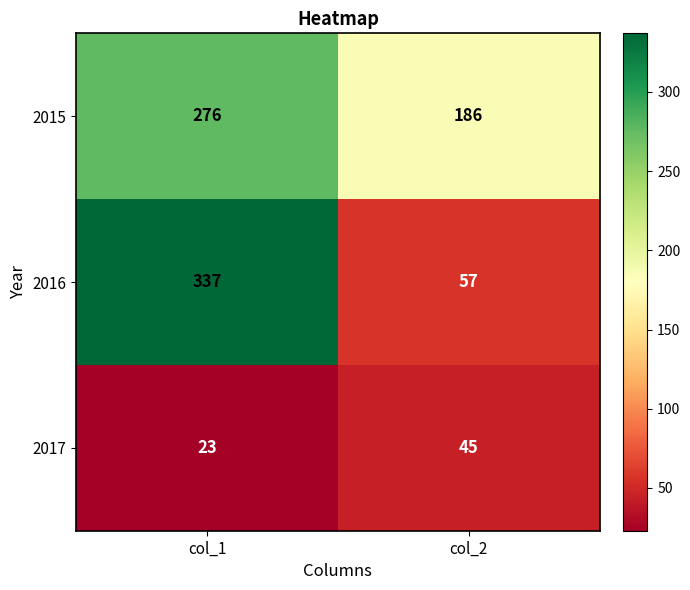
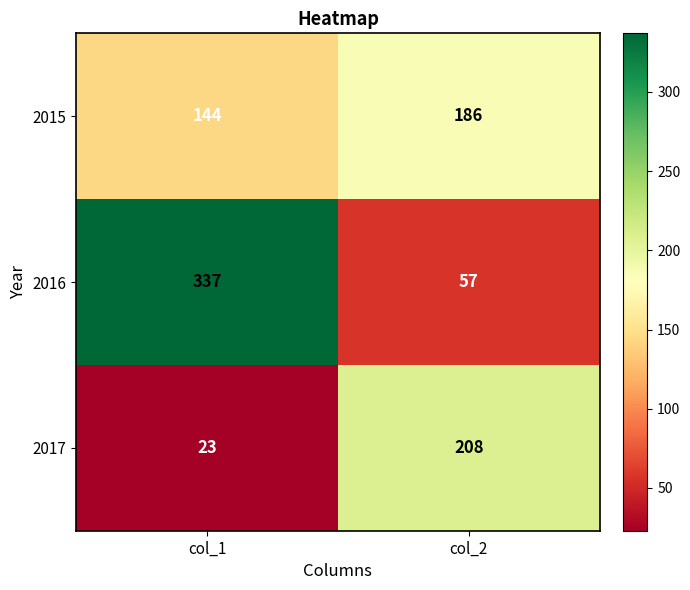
2015, col_1: 276 -> 144
2017, col_2: 45 -> 208
